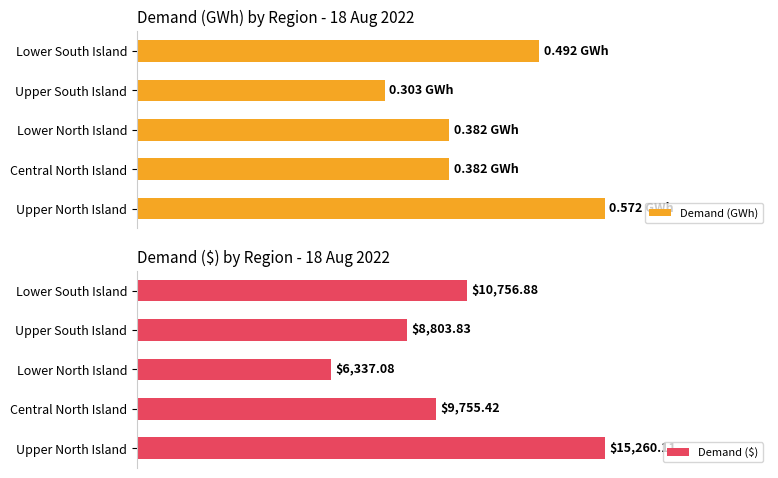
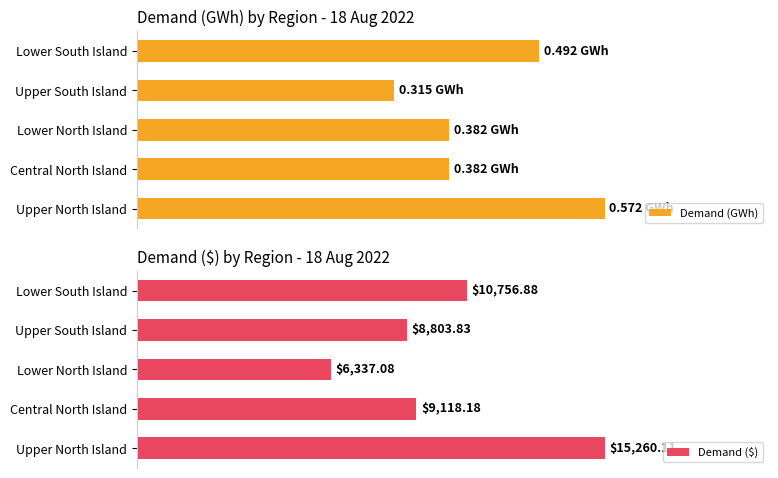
Demand (GWh) by Region - 18 Aug 2022, Upper South Island: 0.303 -> 0.315
Demand ($) by Region - 18 Aug 2022, Central North Island: $9,755.42 -> $9,118.18
